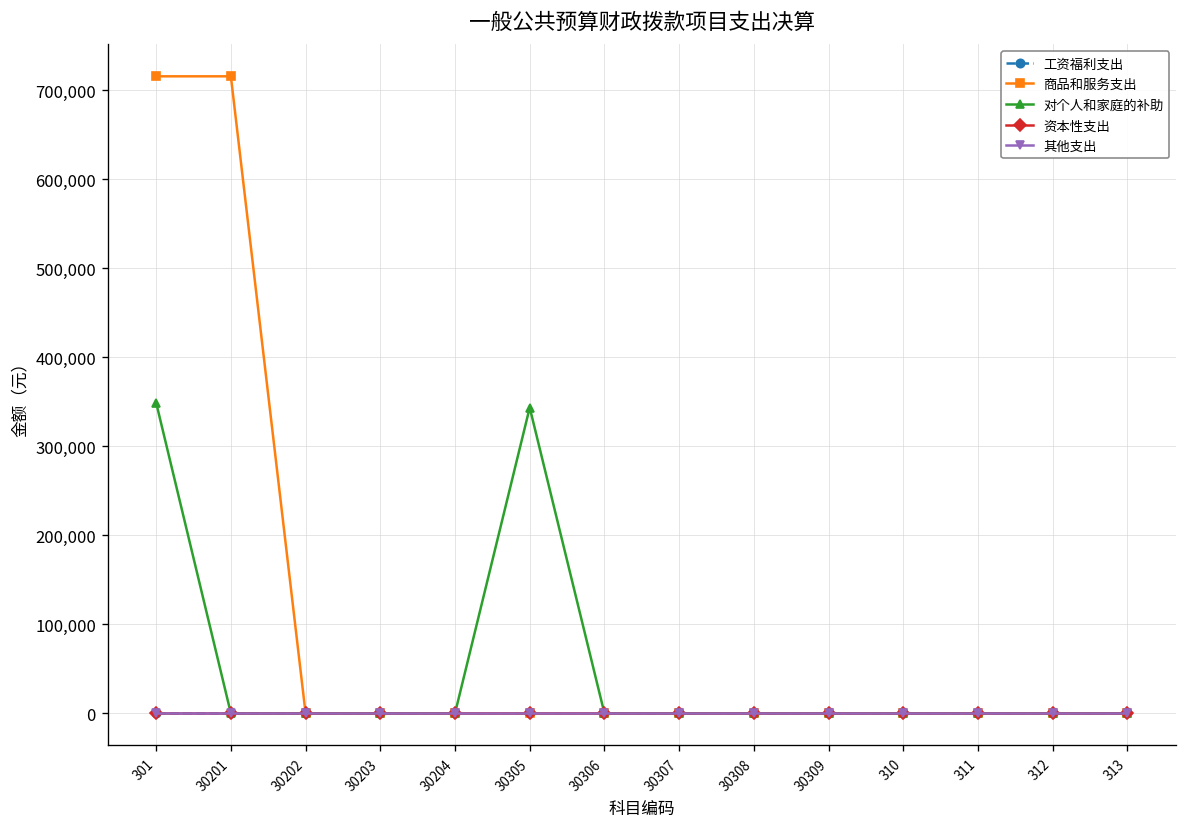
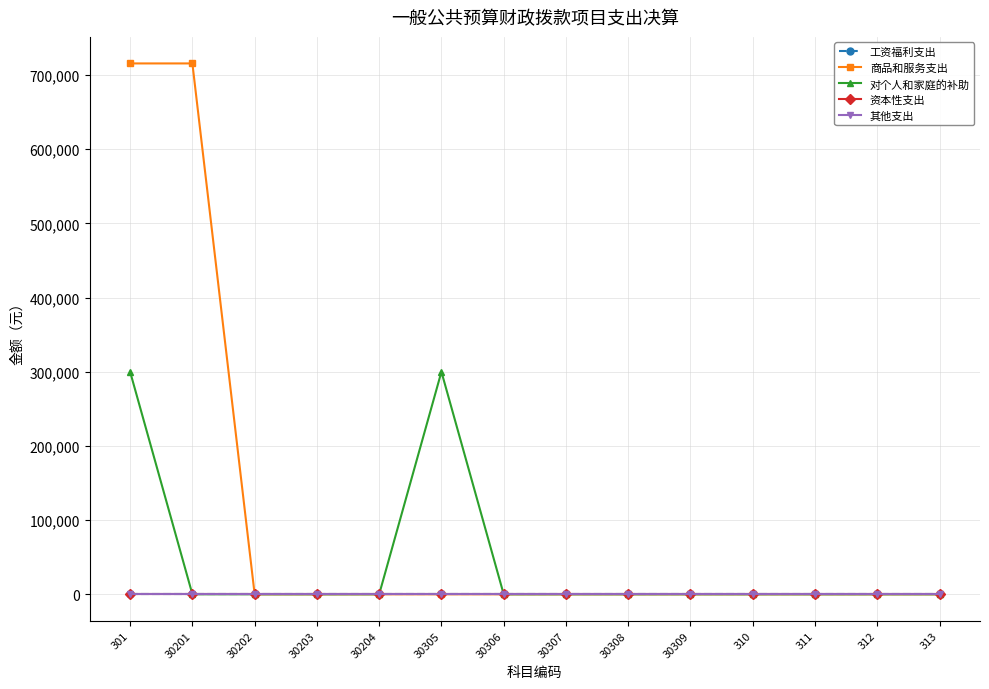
对个人和家庭的补助, 301: 350,000 -> 300,000
对个人和家庭的补助, 30305: 340,000 -> 300,000
